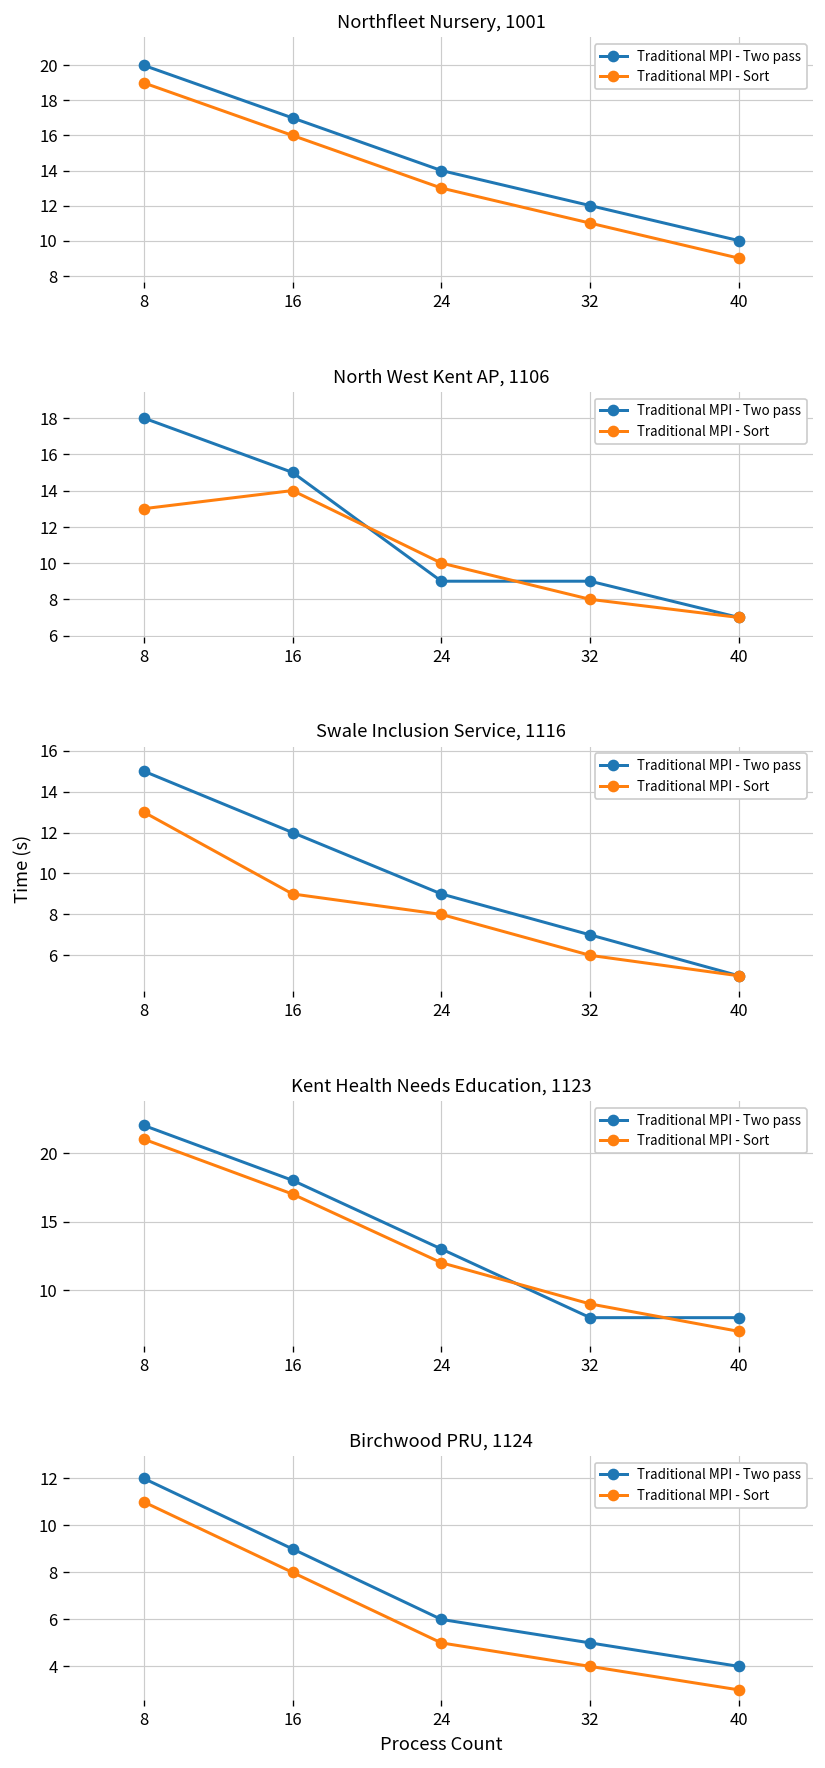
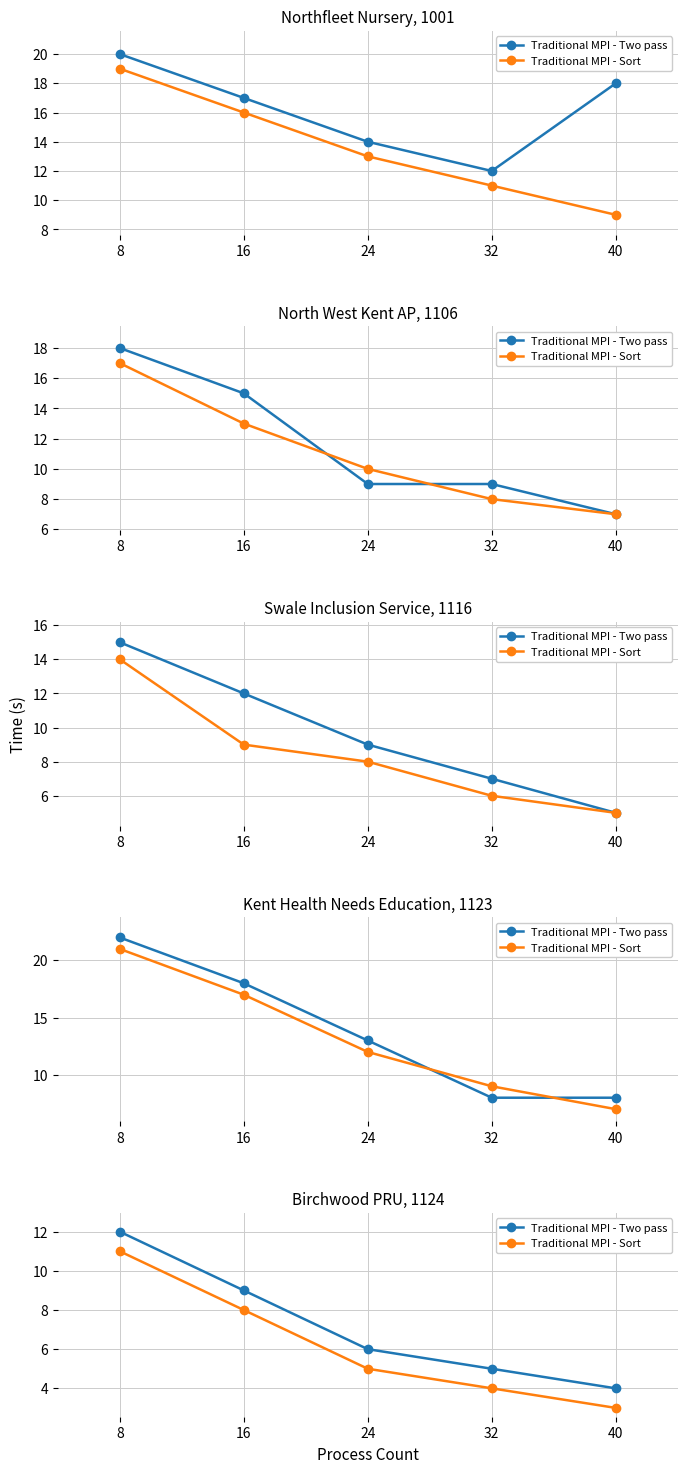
Northfleet Nursery, 1001, Traditional MPI - Two pass, 40: 10 -> 18
North West Kent AP, 1106, Traditional MPI - Sort, 8: 13 -> 17
North West Kent AP, 1106, Traditional MPI - Sort, 16: 14 -> 13
Swale Inclusion Service, 1116, Traditional MPI - Sort, 8: 13 -> 14
